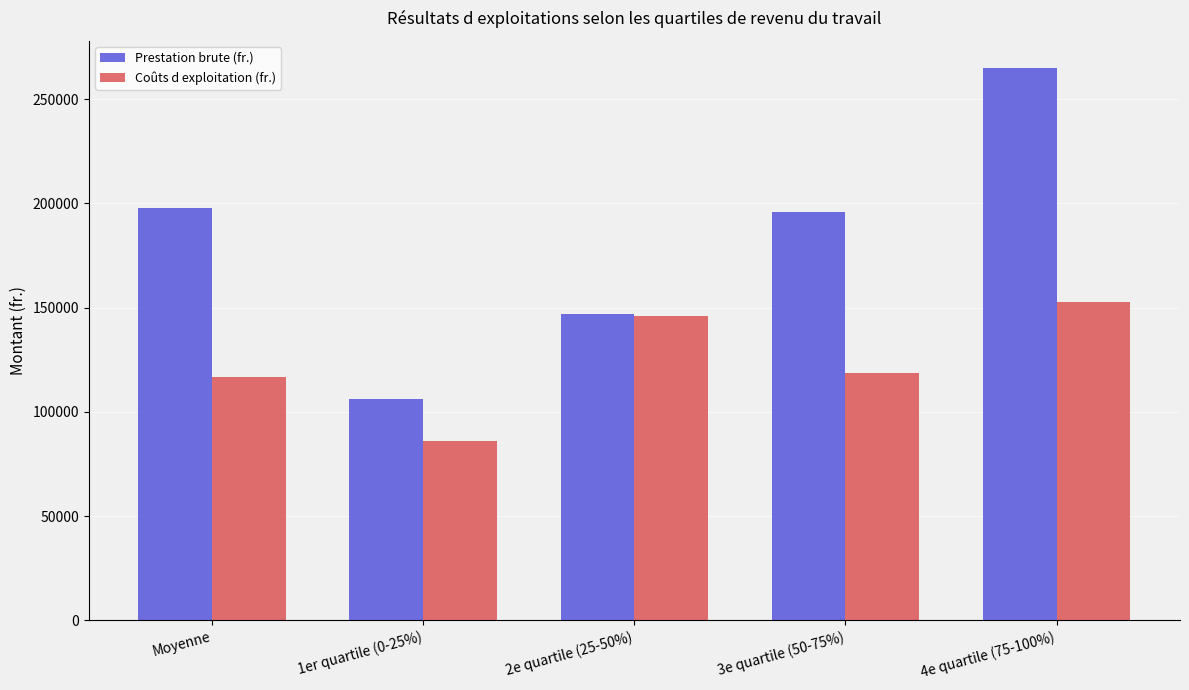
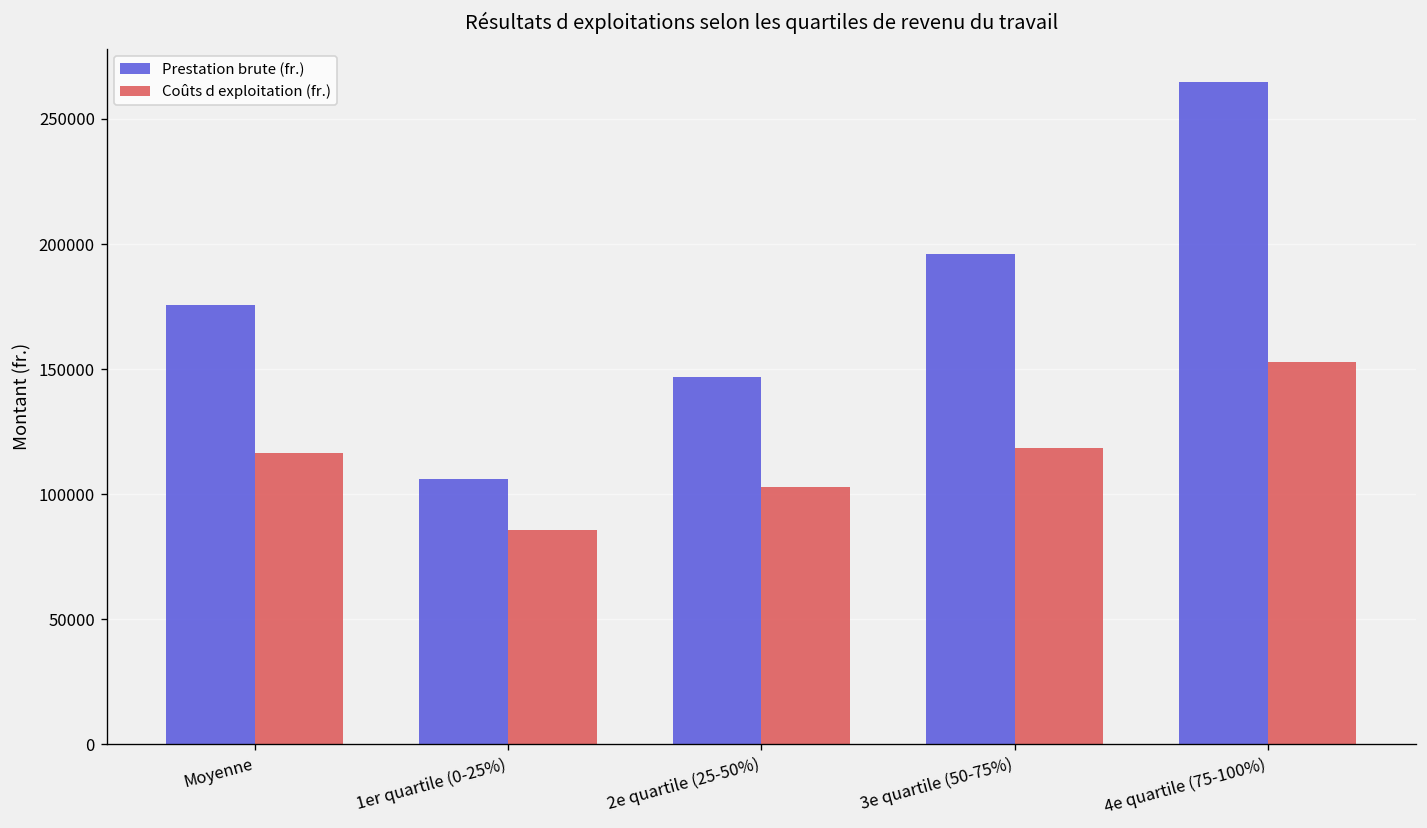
Prestation brute (fr.), Moyenne: 198000 -> 176000
Coûts d exploitation (fr.), 2e quartile (25-50%): 146000 -> 103000
